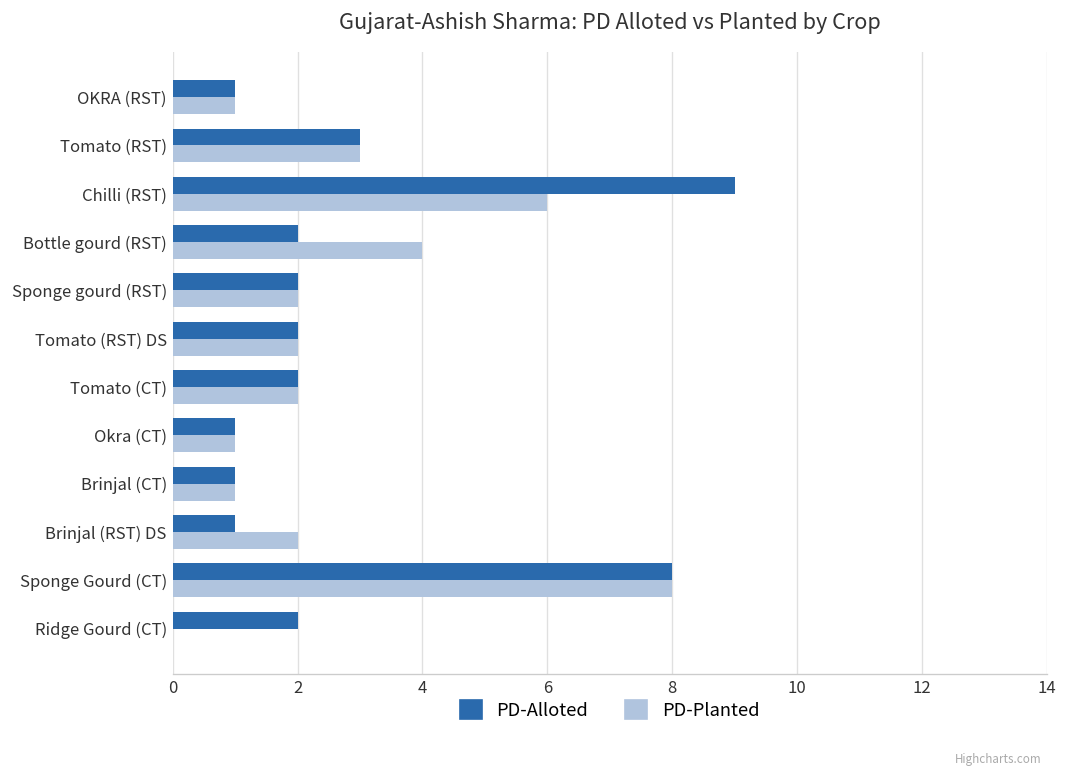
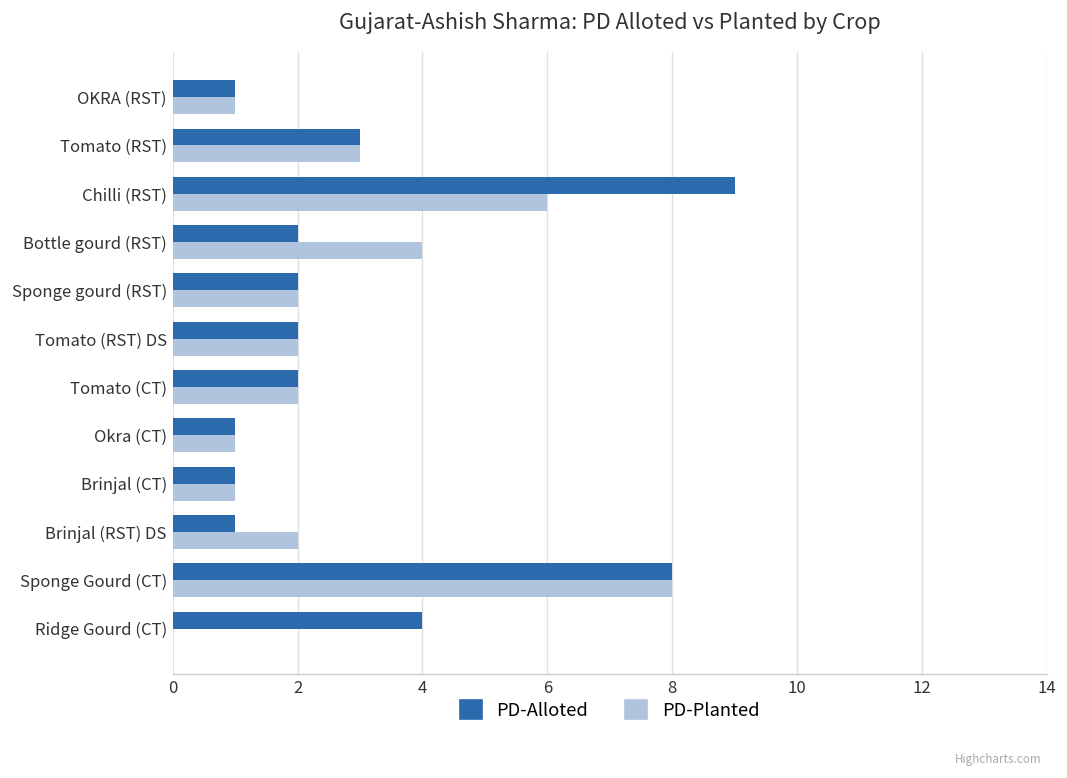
PD-Alloted, Ridge Gourd (CT): 2 -> 4
